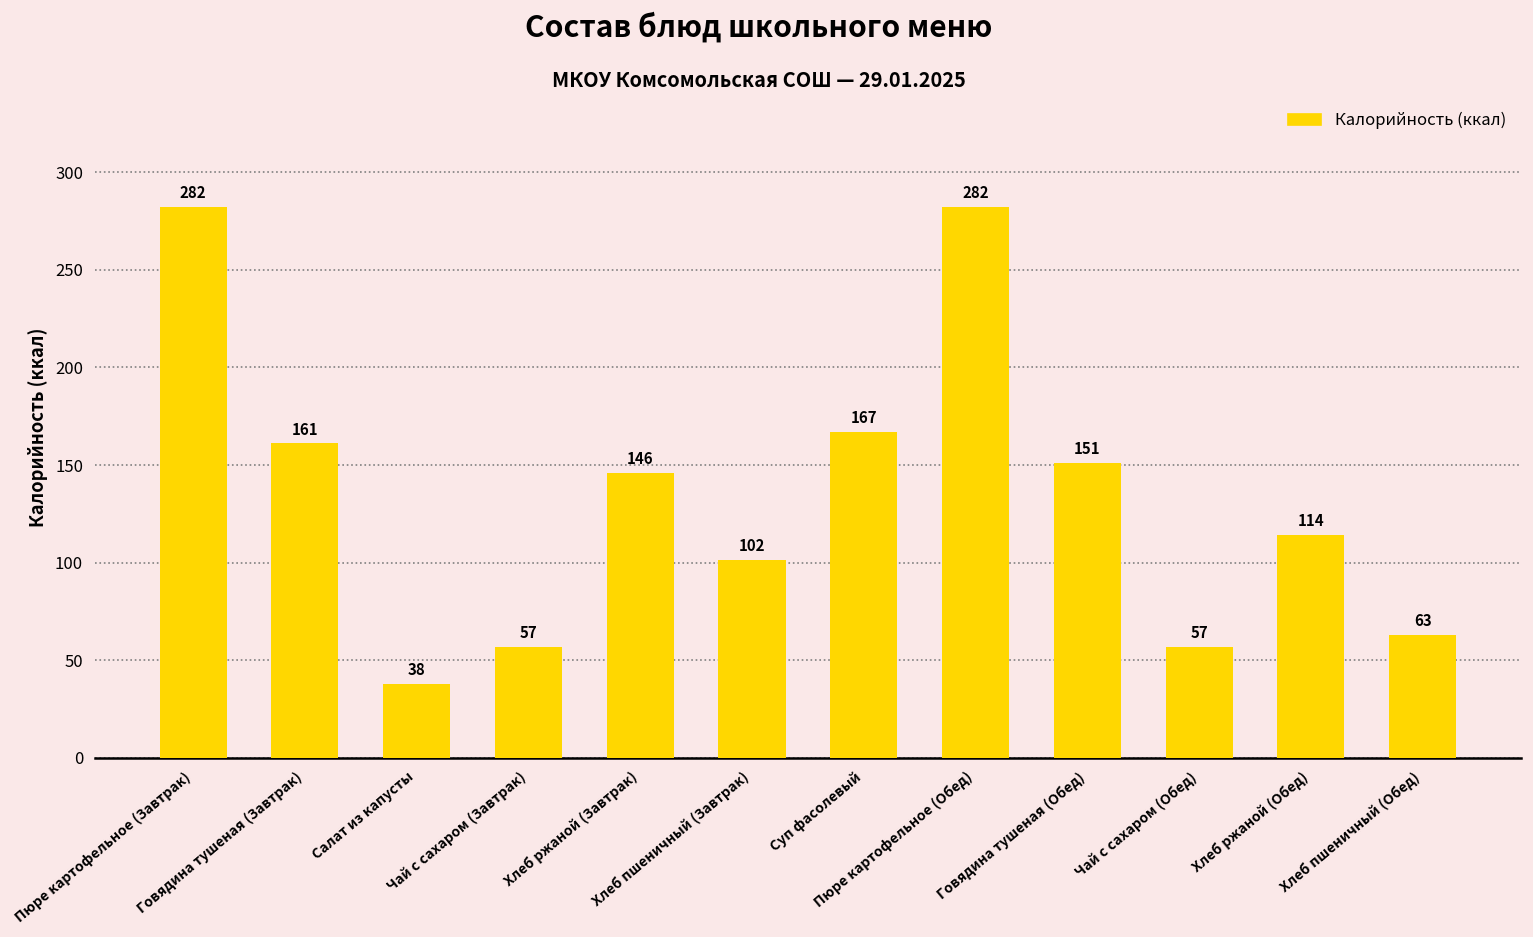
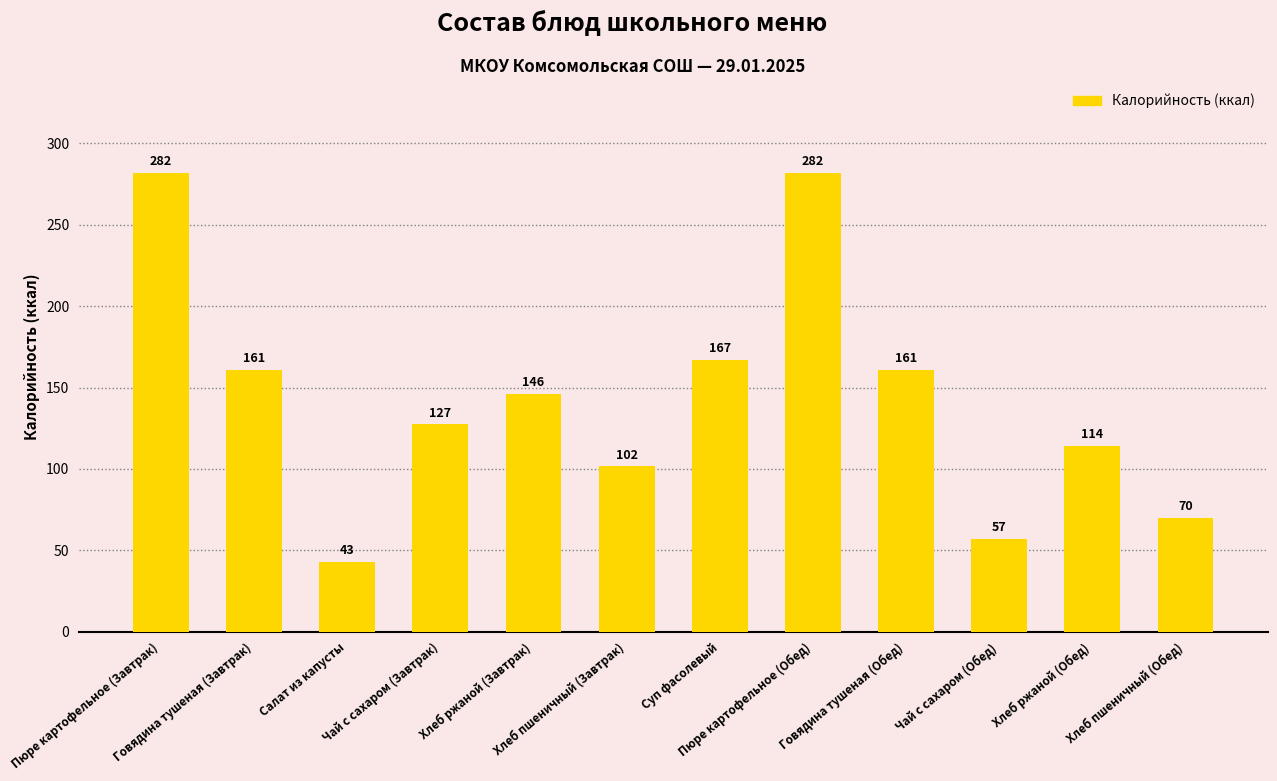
Салат из капусты: 38 -> 43
Чай с сахаром (Завтрак): 57 -> 127
Говядина тушеная (Обед): 151 -> 161
Хлеб пшеничный (Обед): 63 -> 70
